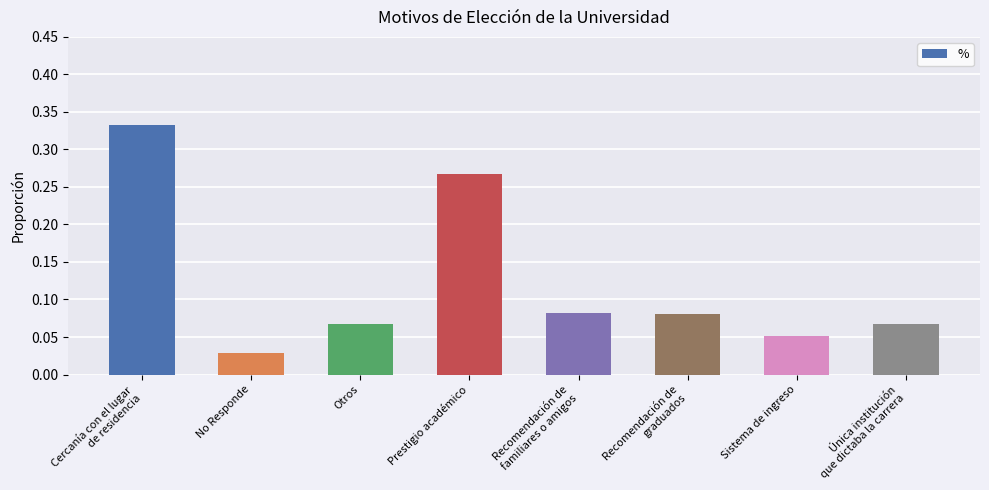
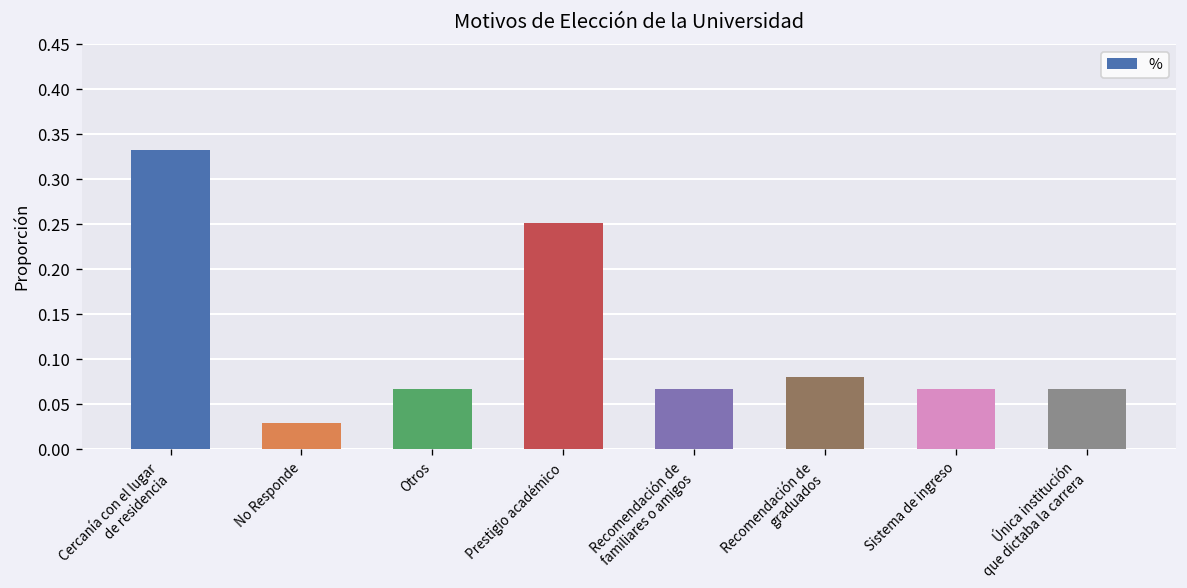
Prestigio académico: 0.27 -> 0.25
Recomendación de familiares o amigos: 0.08 -> 0.07
Sistema de ingreso: 0.05 -> 0.07
